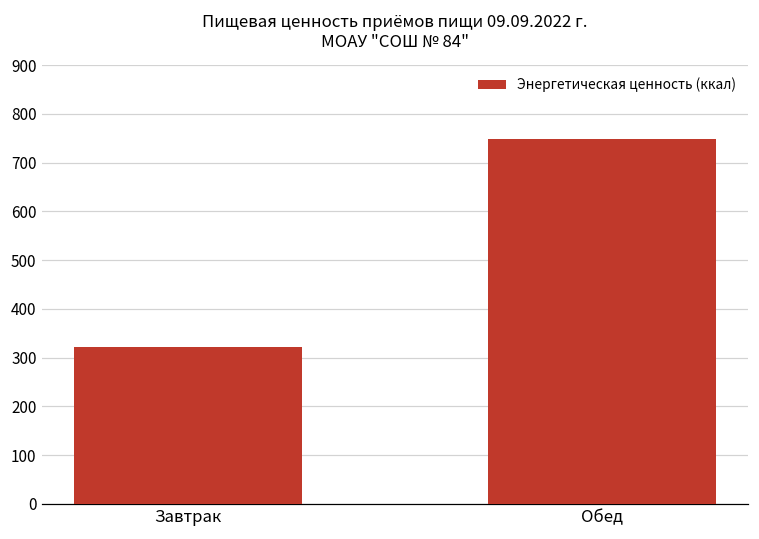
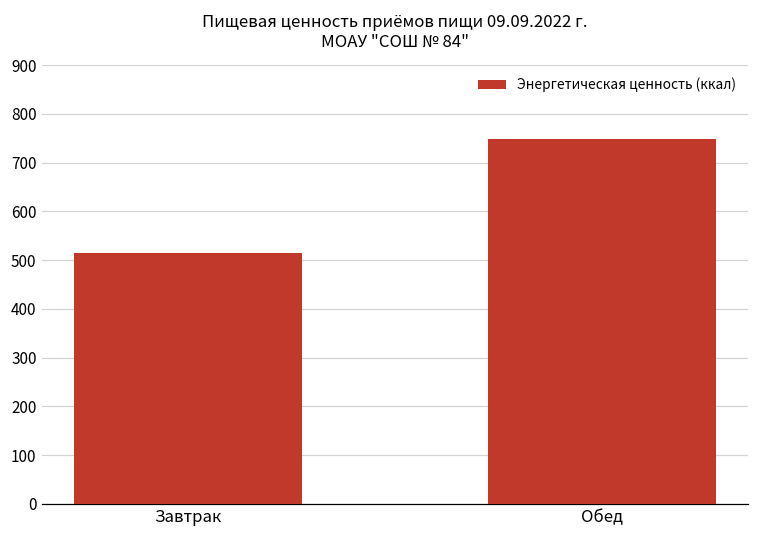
Завтрак: 320 -> 510
